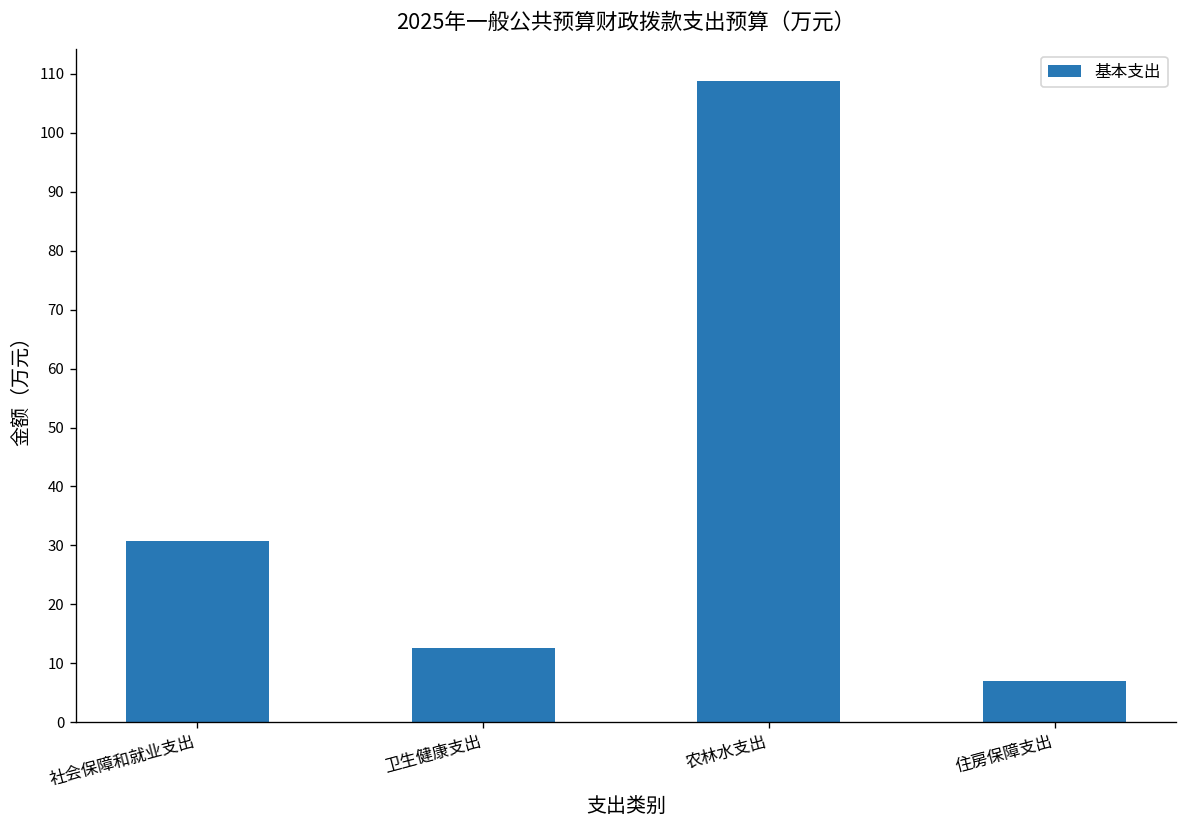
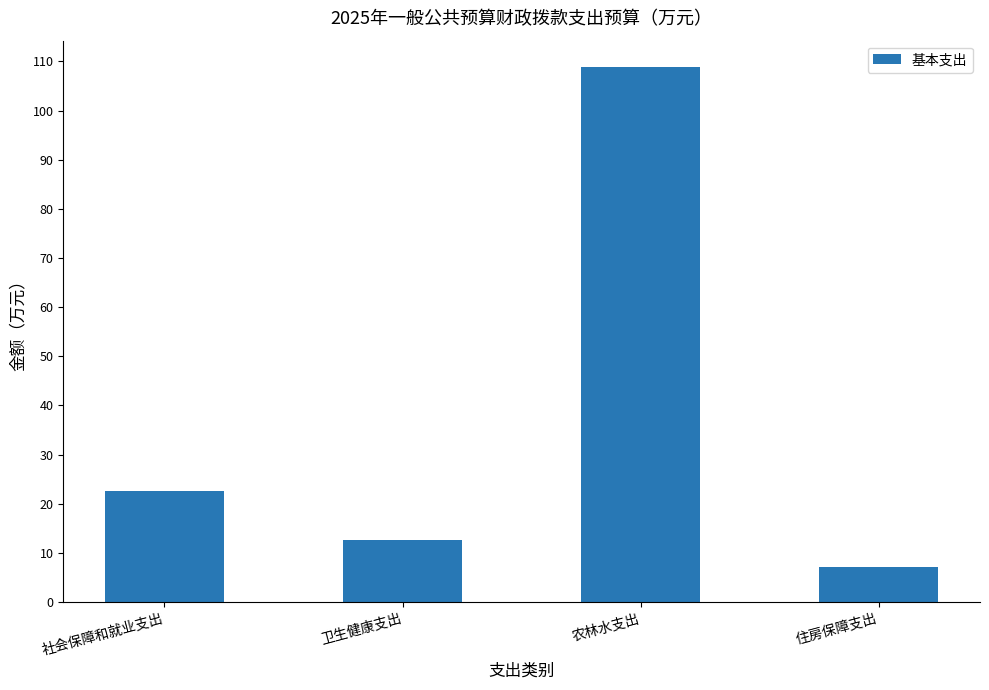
社会保障和就业支出: 31 -> 23
